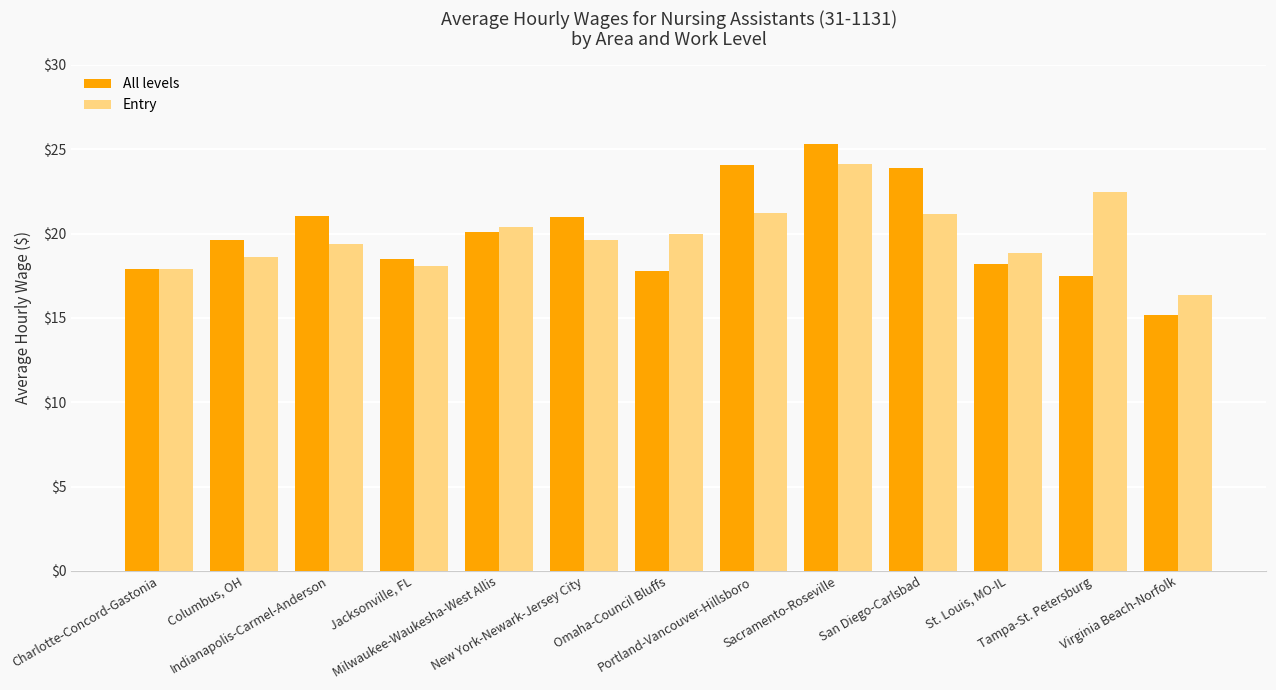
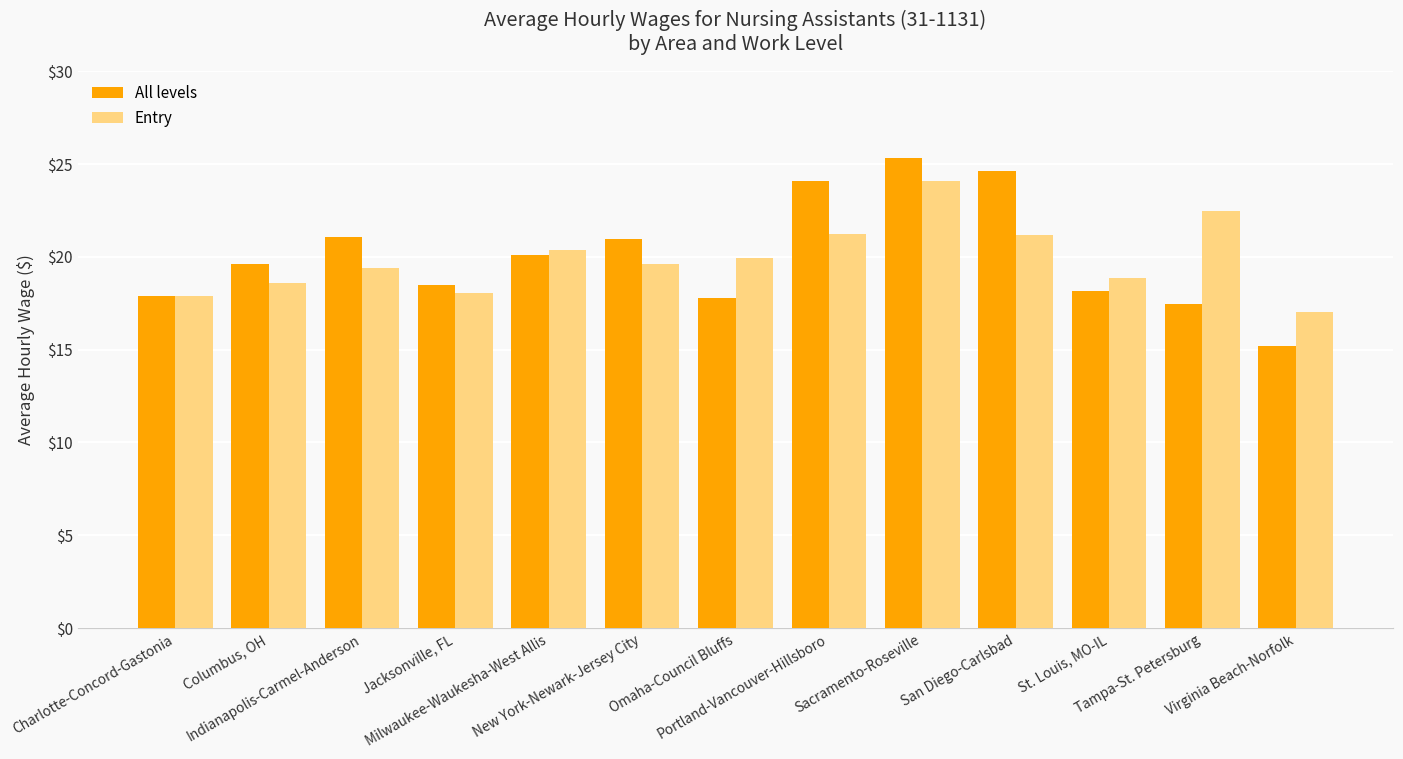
All levels, San Diego-Carlsbad: $23.9 -> $24.6
Entry, Virginia Beach-Norfolk: $16.4 -> $17.1
